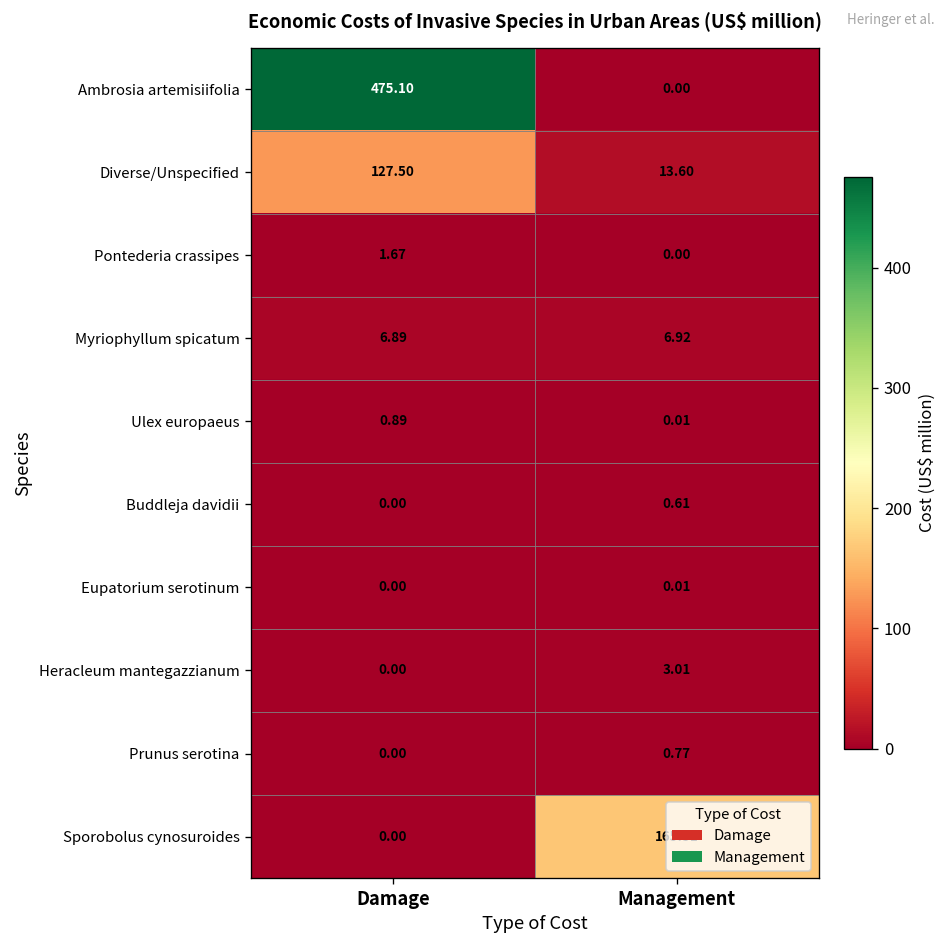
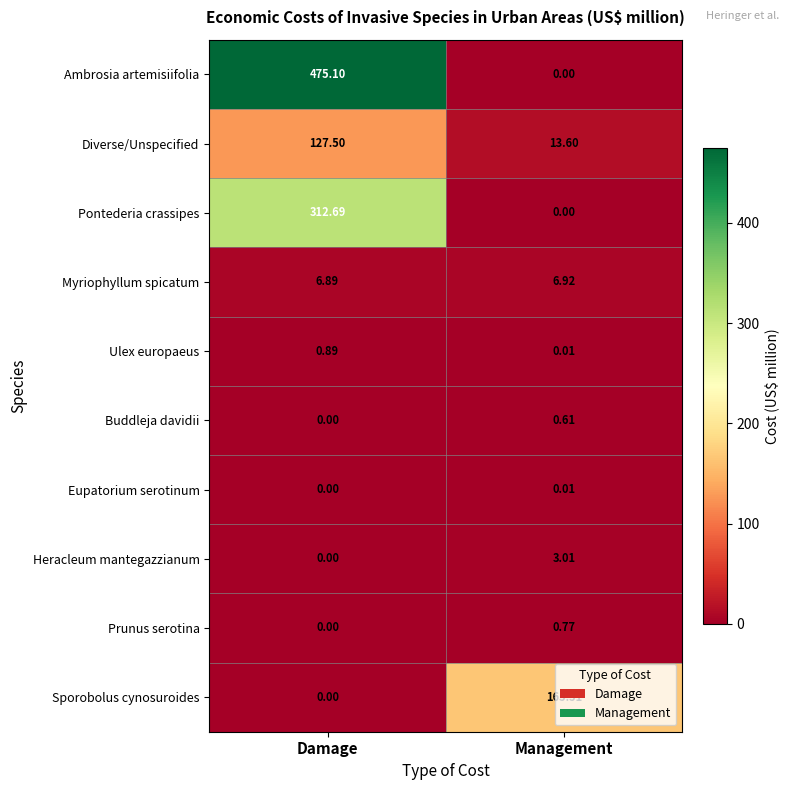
Pontederia crassipes, Damage: 1.67 -> 312.69
